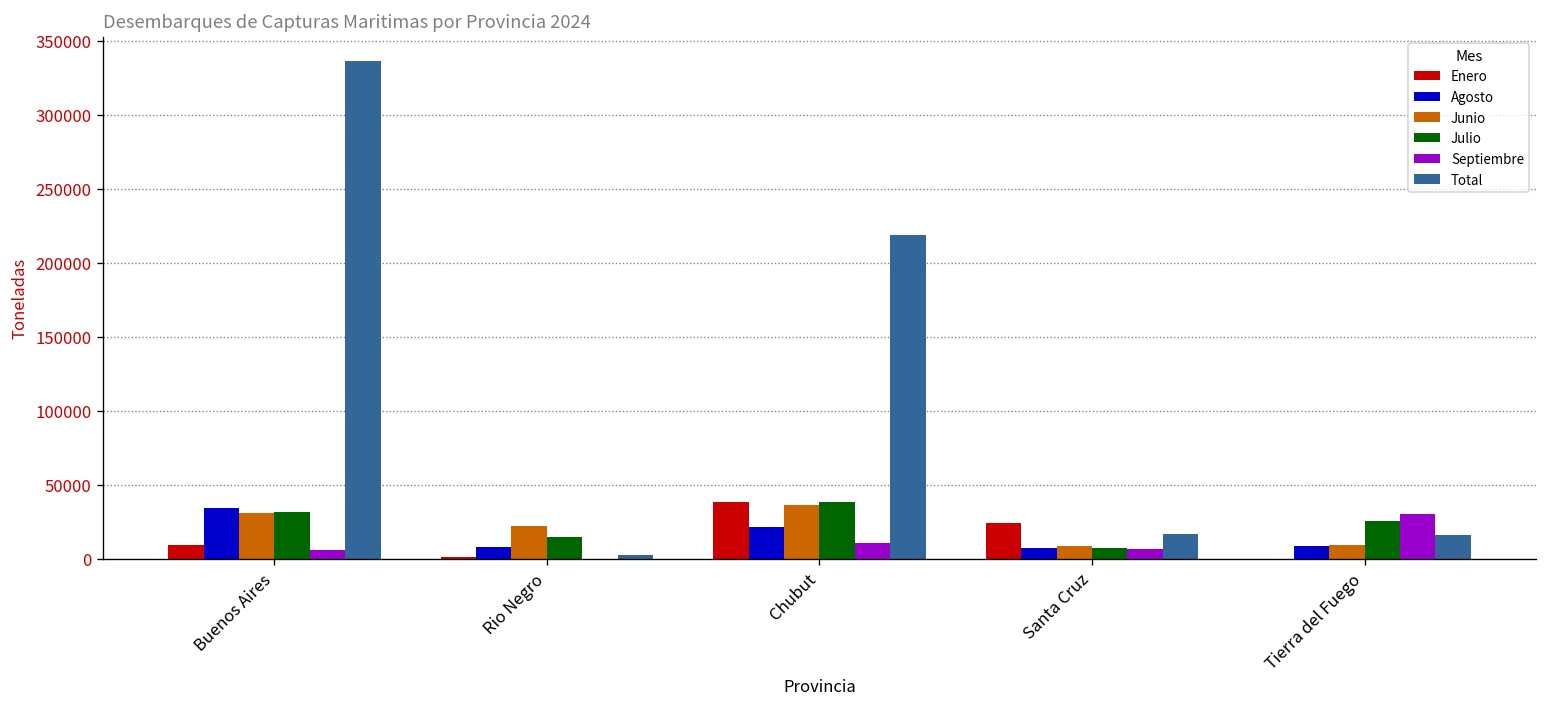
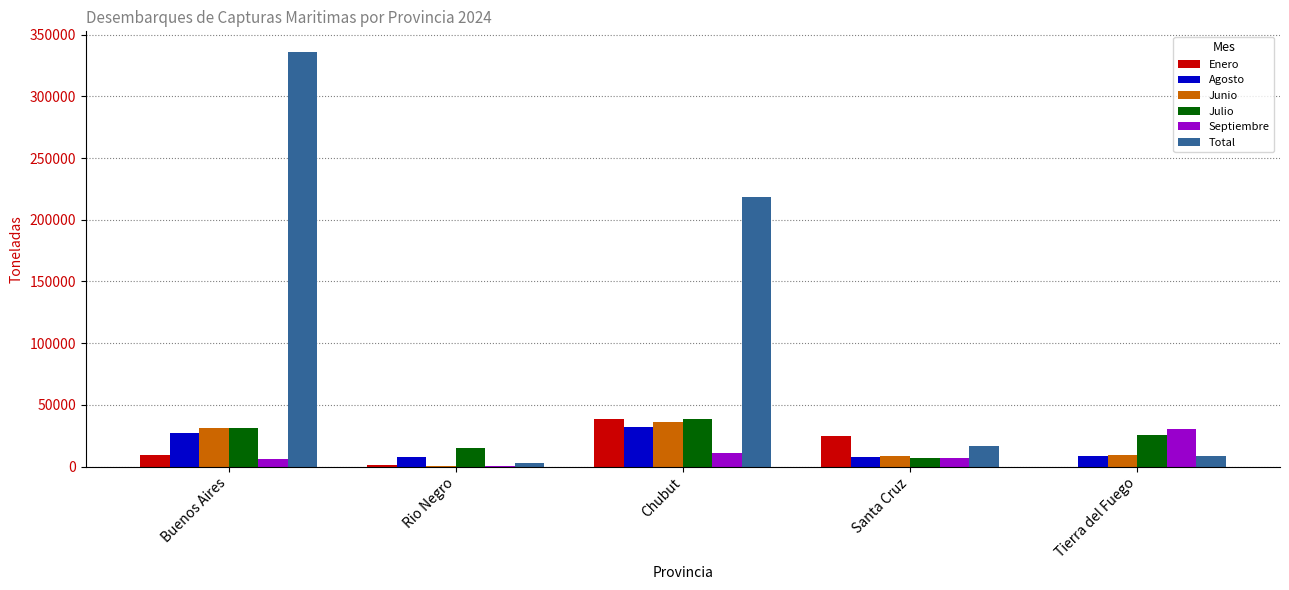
Agosto, Buenos Aires: 34000 -> 27000
Junio, Rio Negro: 22000 -> 0
Agosto, Chubut: 22000 -> 32000
Total, Tierra del Fuego: 16000 -> 9000
